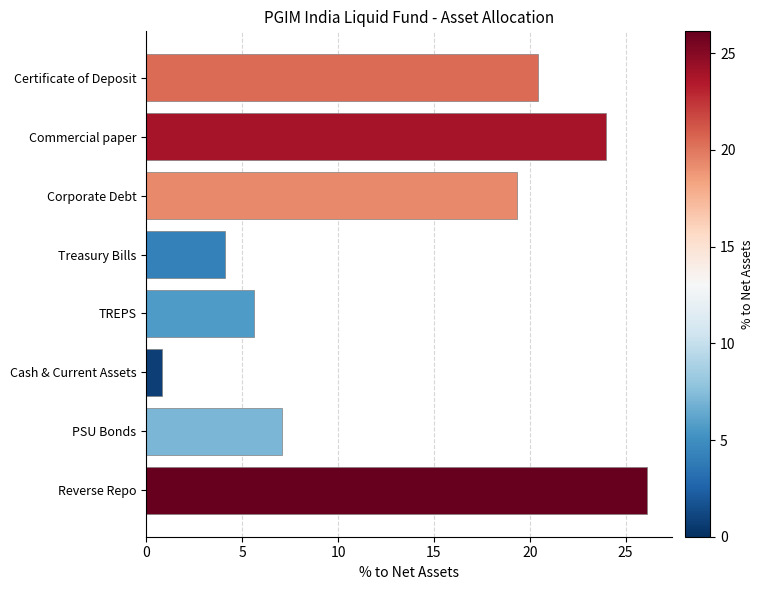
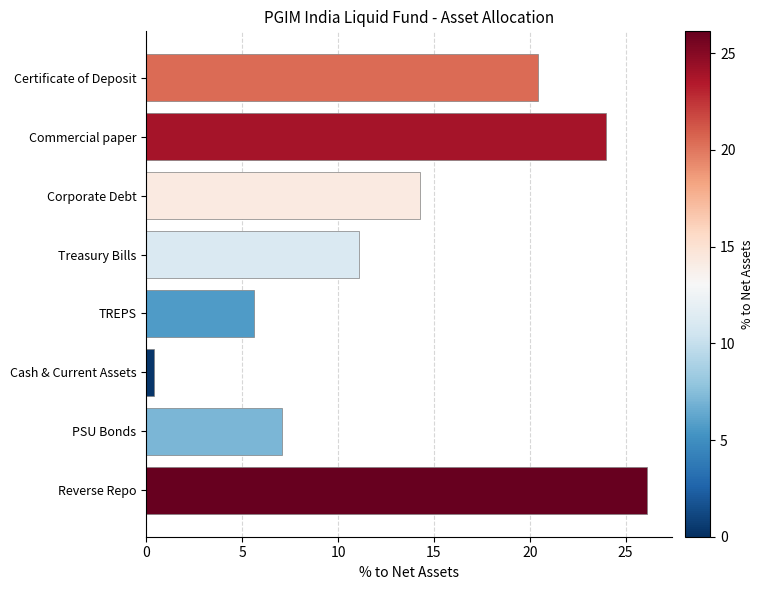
Corporate Debt: 19.3 -> 14.3
Treasury Bills: 4.1 -> 11.1
Cash & Current Assets: 0.8 -> 0.4
